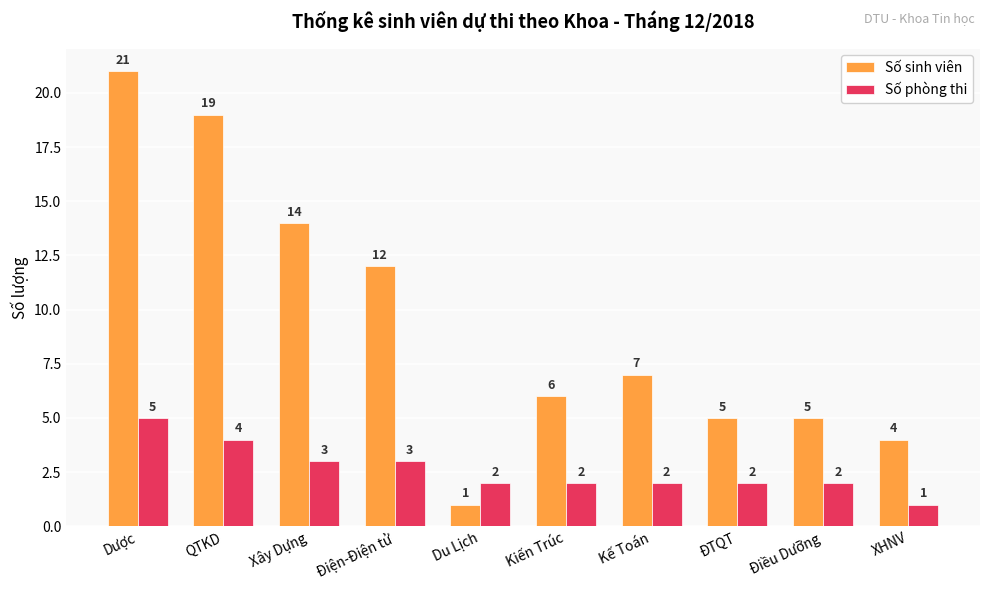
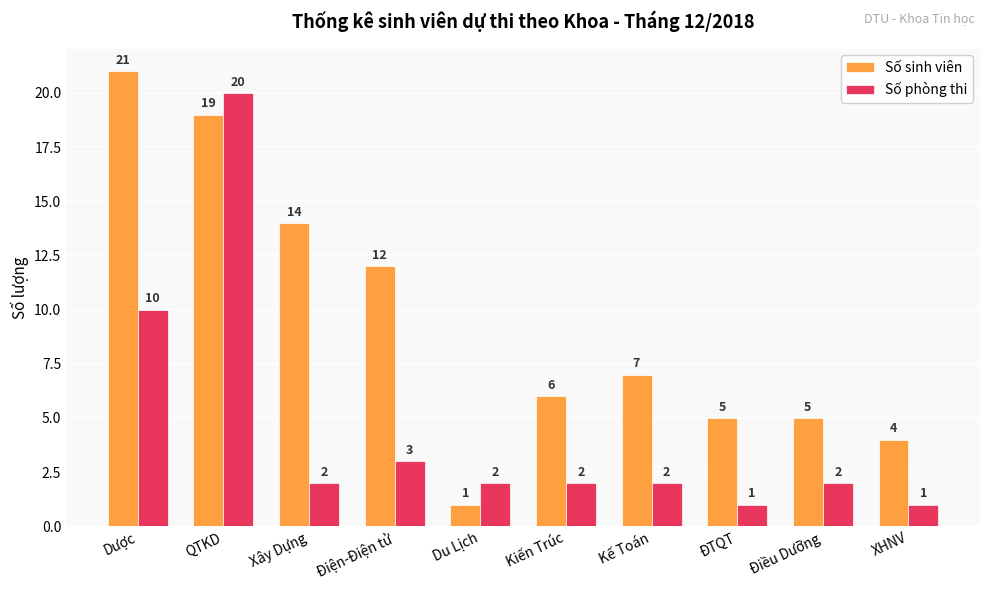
Số phòng thi, Dược: 5 -> 10
Số phòng thi, QTKD: 4 -> 20
Số phòng thi, Xây Dựng: 3 -> 2
Số phòng thi, ĐTQT: 2 -> 1
